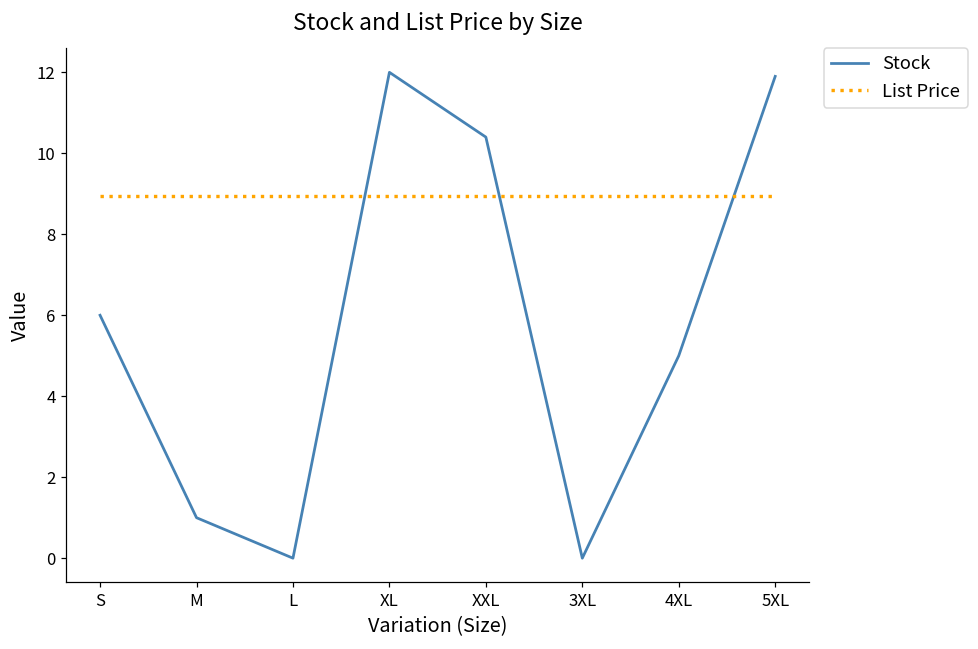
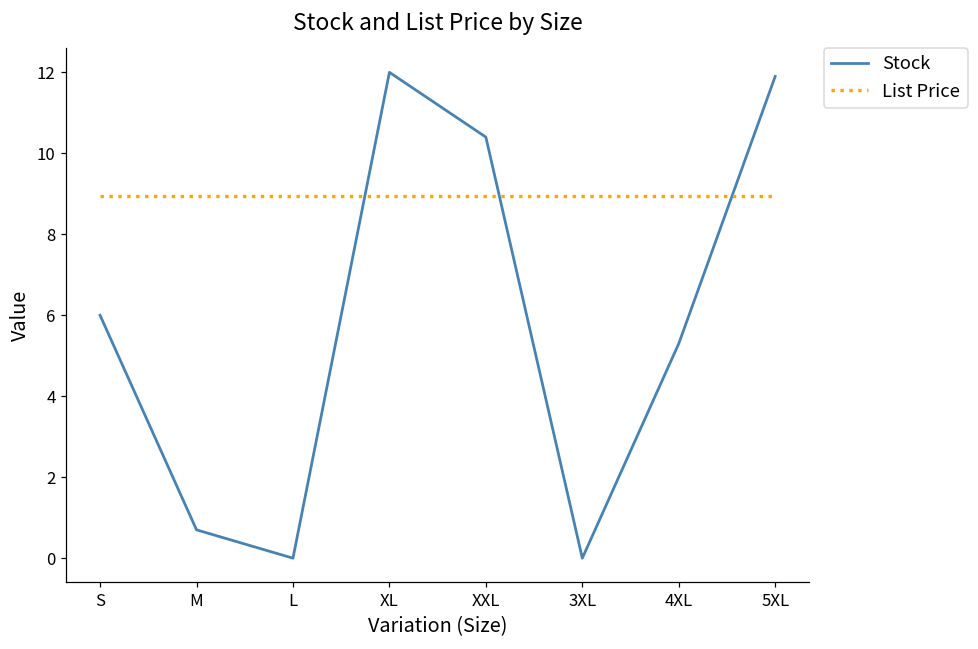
Stock, M: 1.0 -> 0.7
Stock, 4XL: 5.0 -> 5.3
